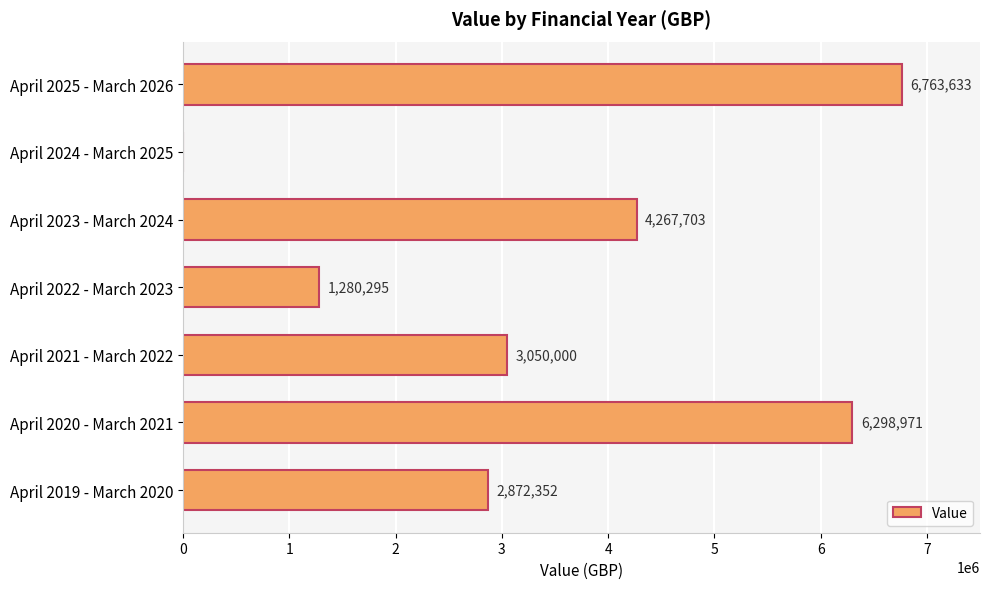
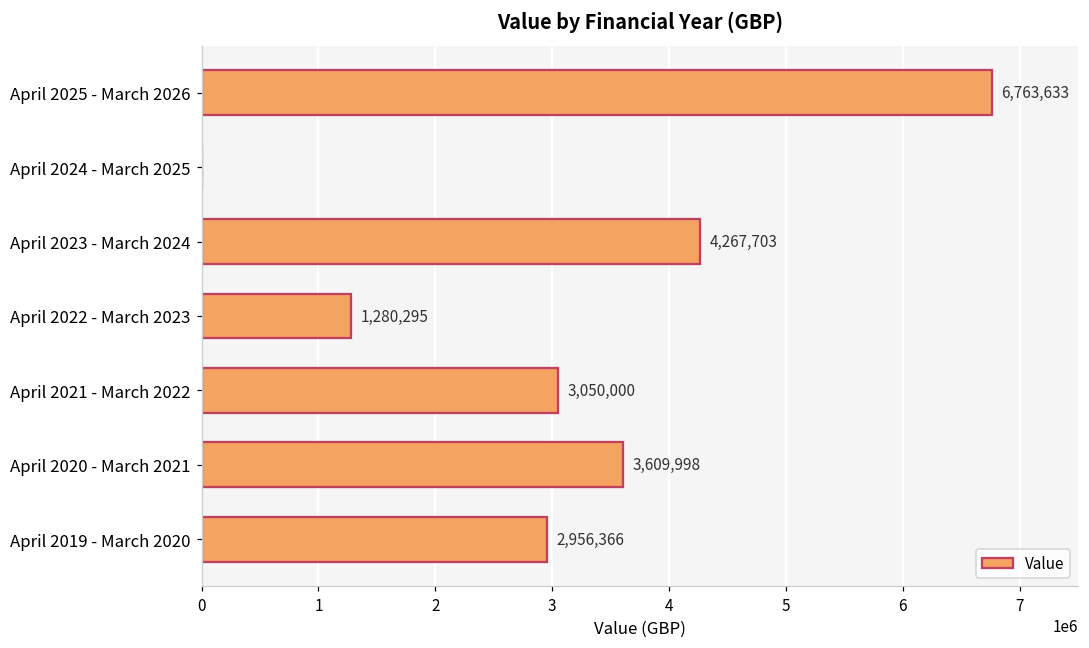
April 2020 - March 2021: 6,298,971 -> 3,609,998
April 2019 - March 2020: 2,872,352 -> 2,956,366
